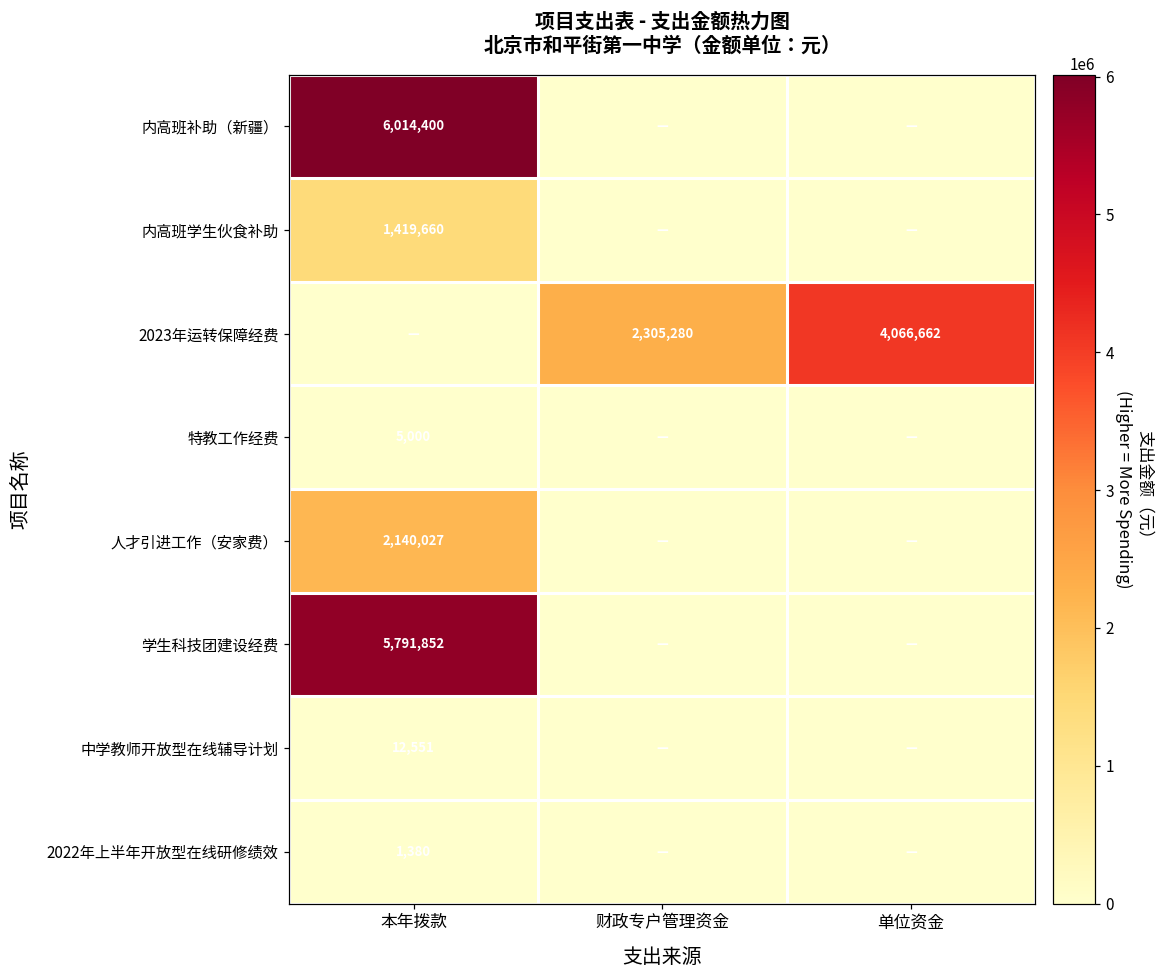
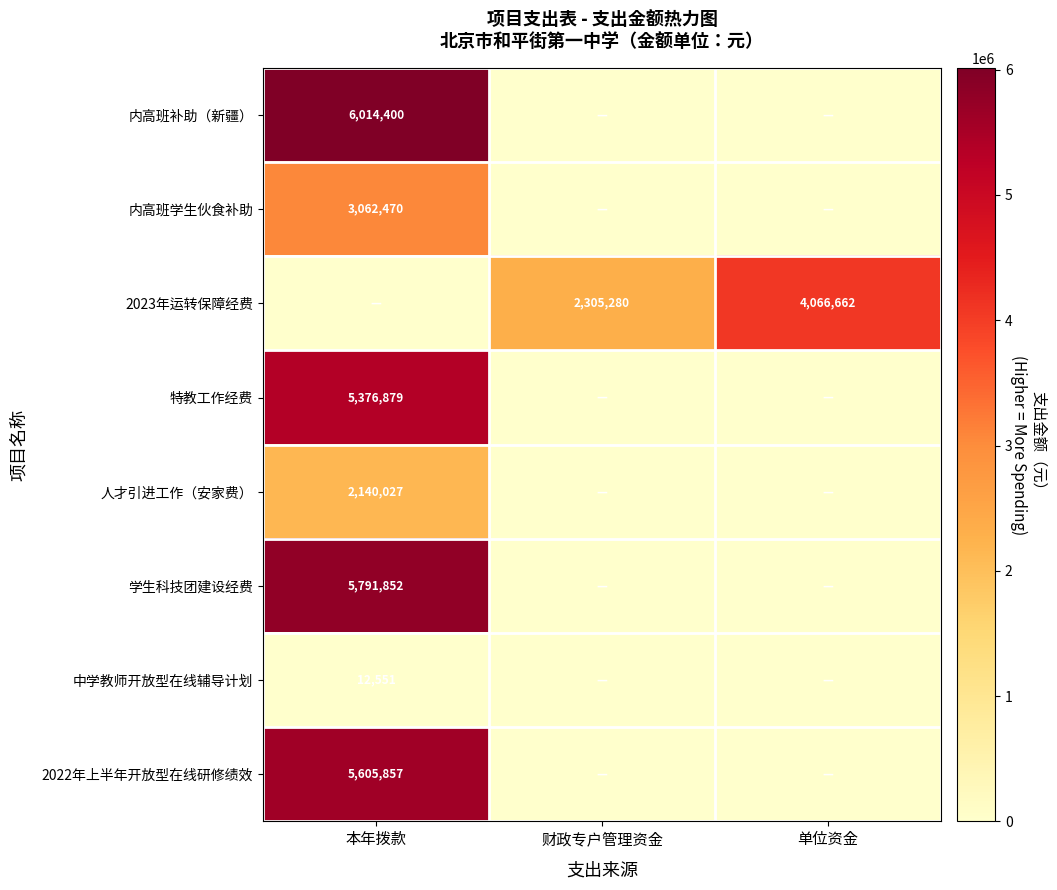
内高班学生伙食补助, 本年拨款: 1,419,660 -> 3,062,470
特教工作经费, 本年拨款: 5,000 -> 5,376,879
2022年上半年开放型在线研修绩效, 本年拨款: 1,380 -> 5,605,857
